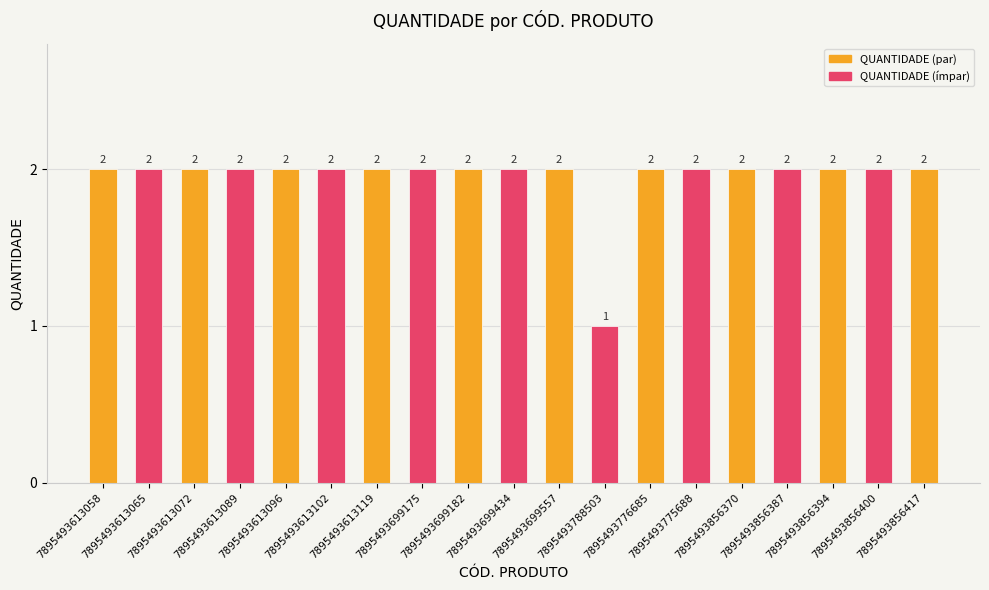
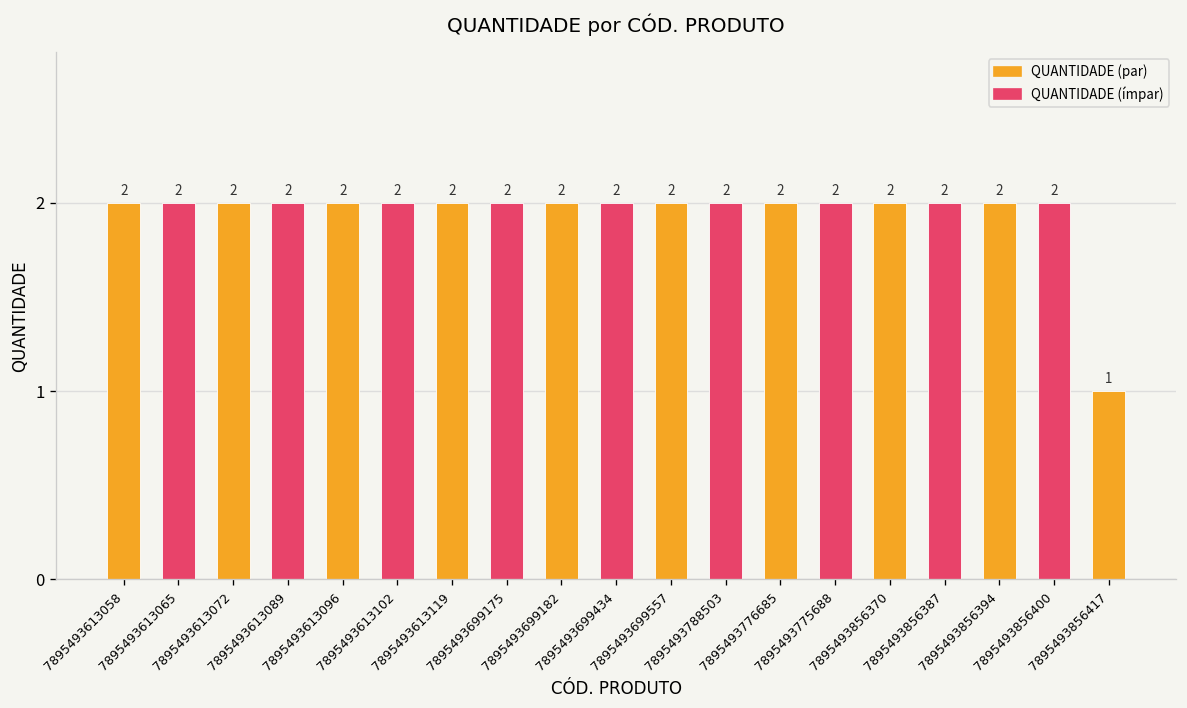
7895493788503: 1 -> 2
7895493856417: 2 -> 1
